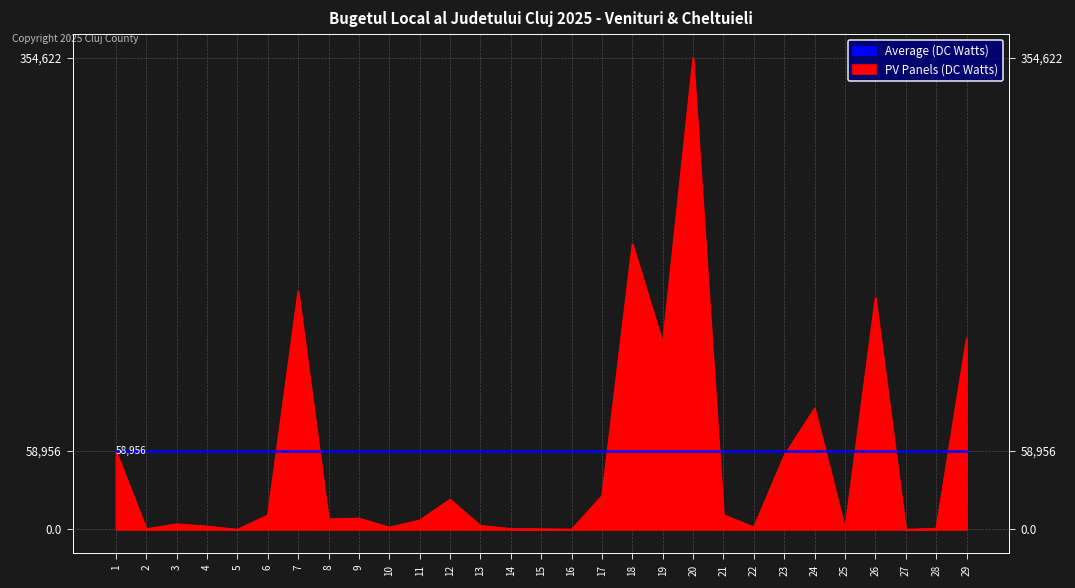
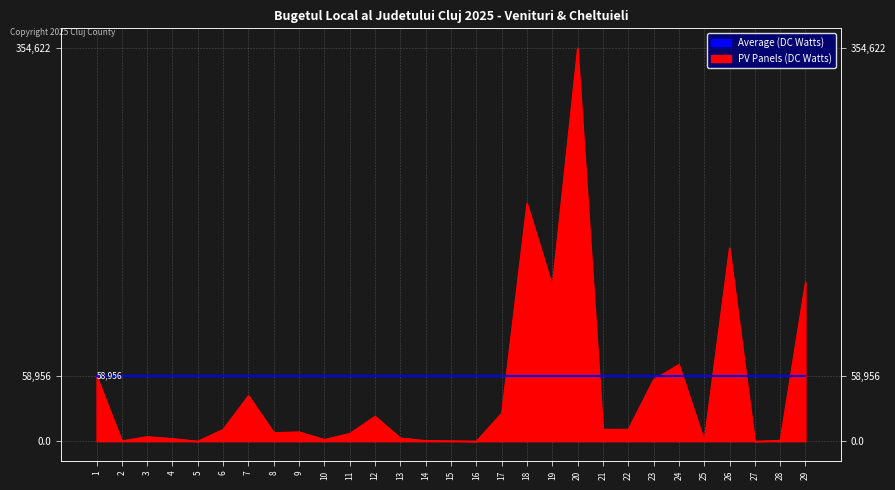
PV Panels (DC Watts), 7: 179,000 -> 41,000
PV Panels (DC Watts), 22: 2,000 -> 11,000
PV Panels (DC Watts), 24: 91,000 -> 69,000
